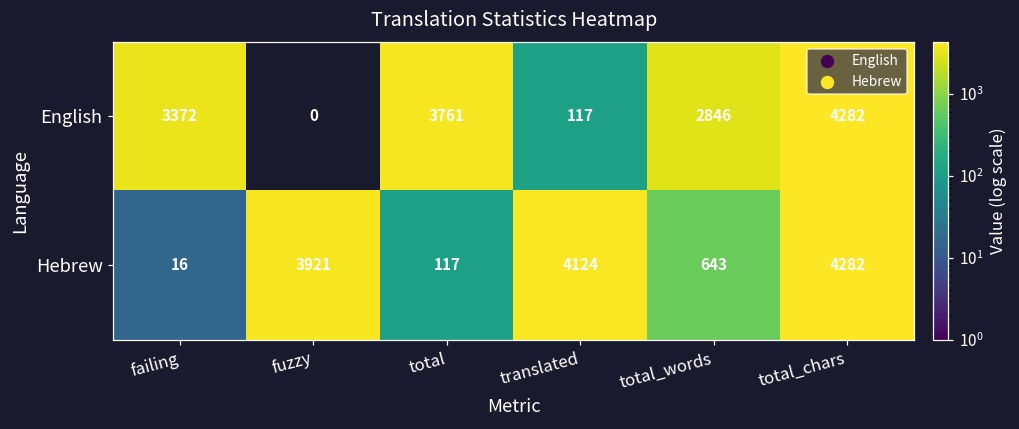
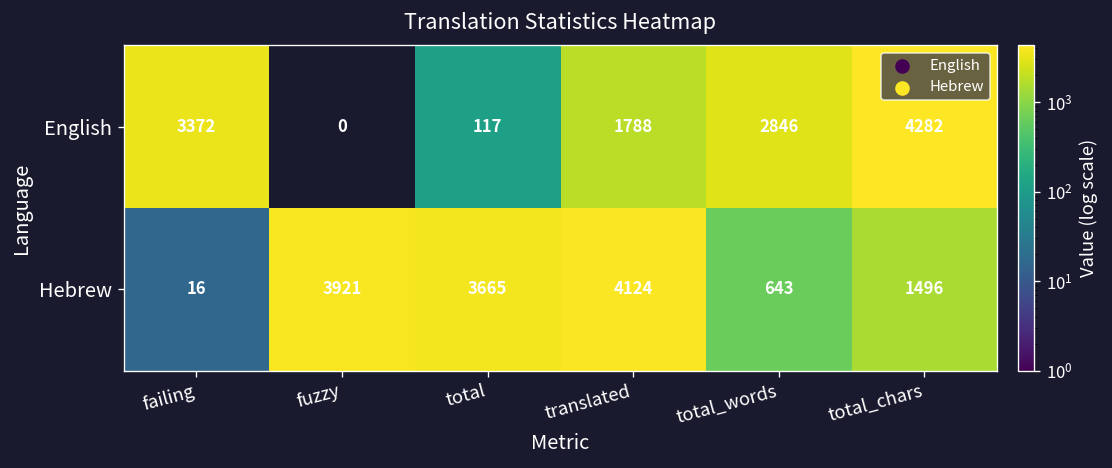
English, total: 3761 -> 117
English, translated: 117 -> 1788
Hebrew, total: 117 -> 3665
Hebrew, total_chars: 4282 -> 1496
